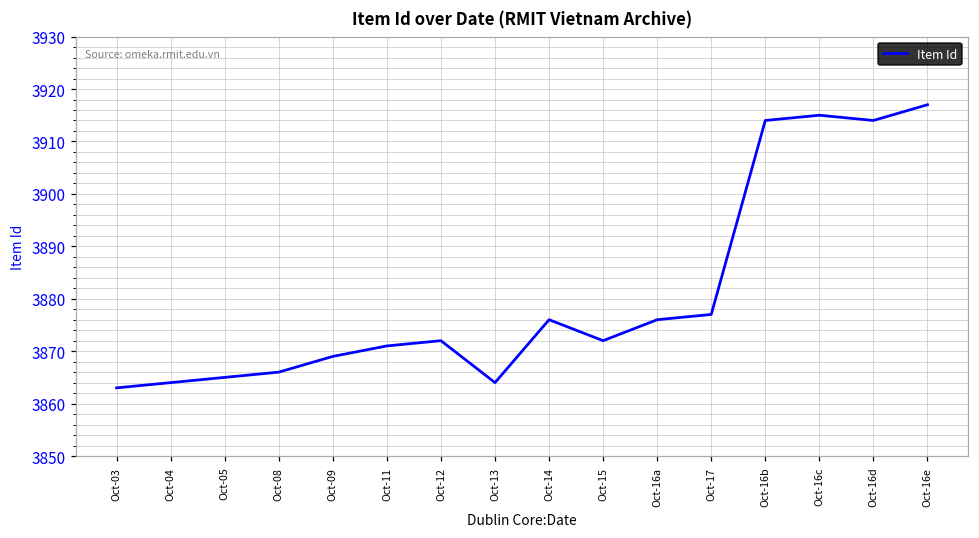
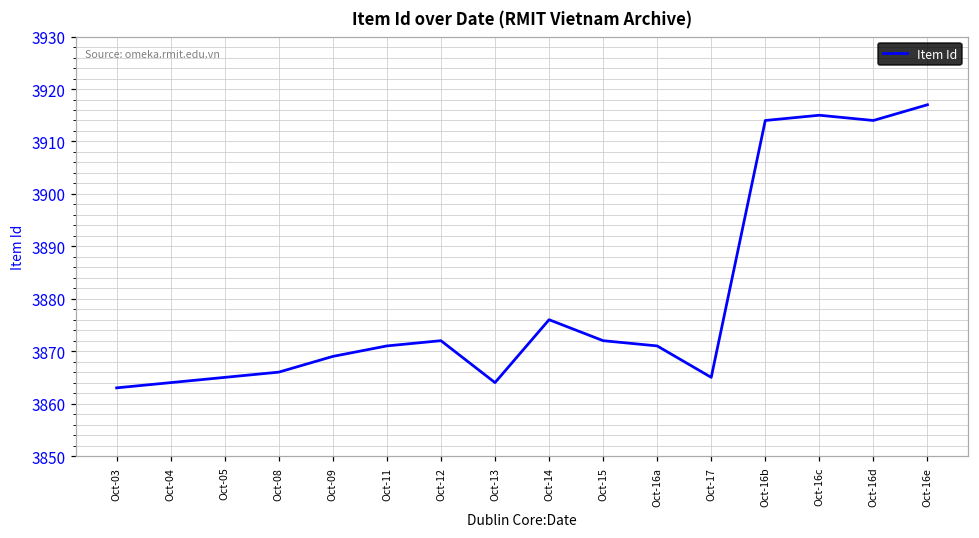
Oct-16a: 3876 -> 3871
Oct-17: 3877 -> 3865
